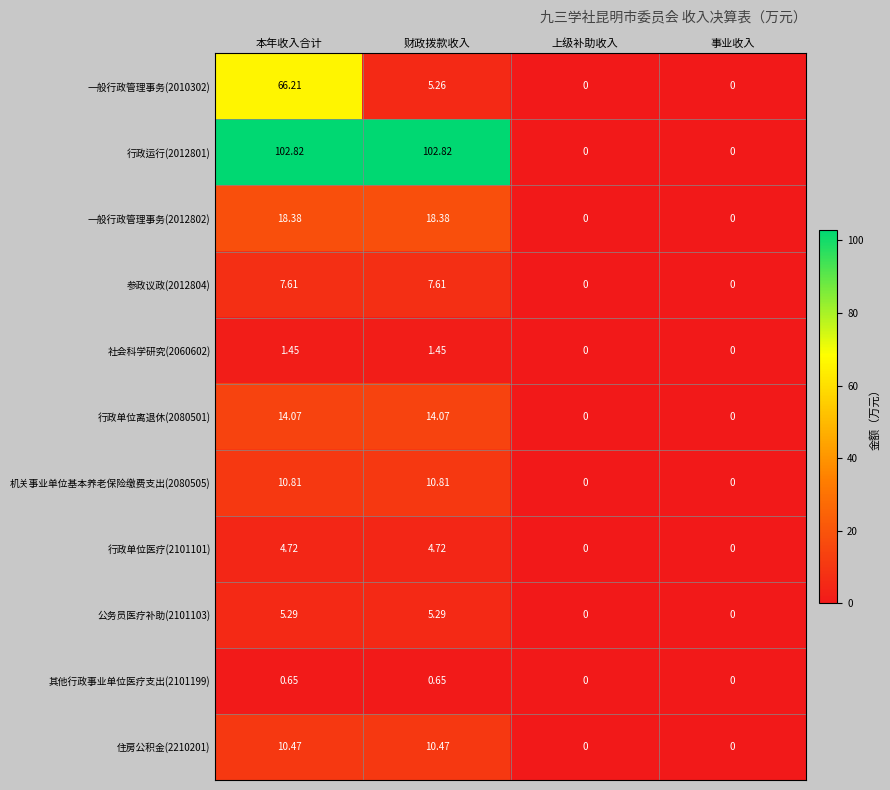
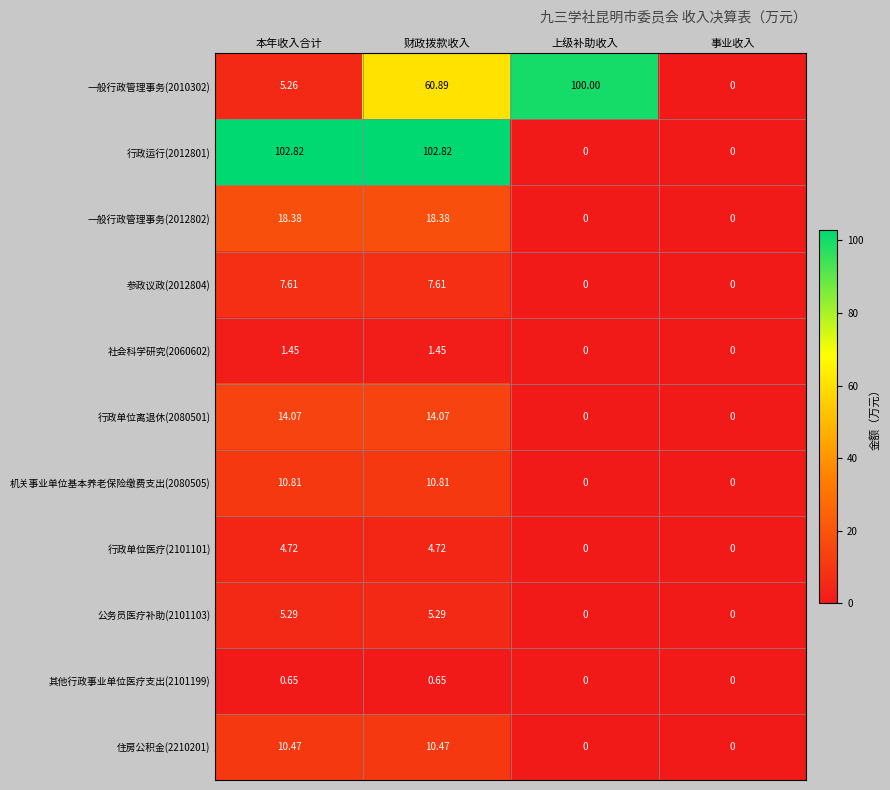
一般行政管理事务(2010302), 本年收入合计: 66.21 -> 5.26
一般行政管理事务(2010302), 财政拨款收入: 5.26 -> 60.89
一般行政管理事务(2010302), 上级补助收入: 0 -> 100.00
